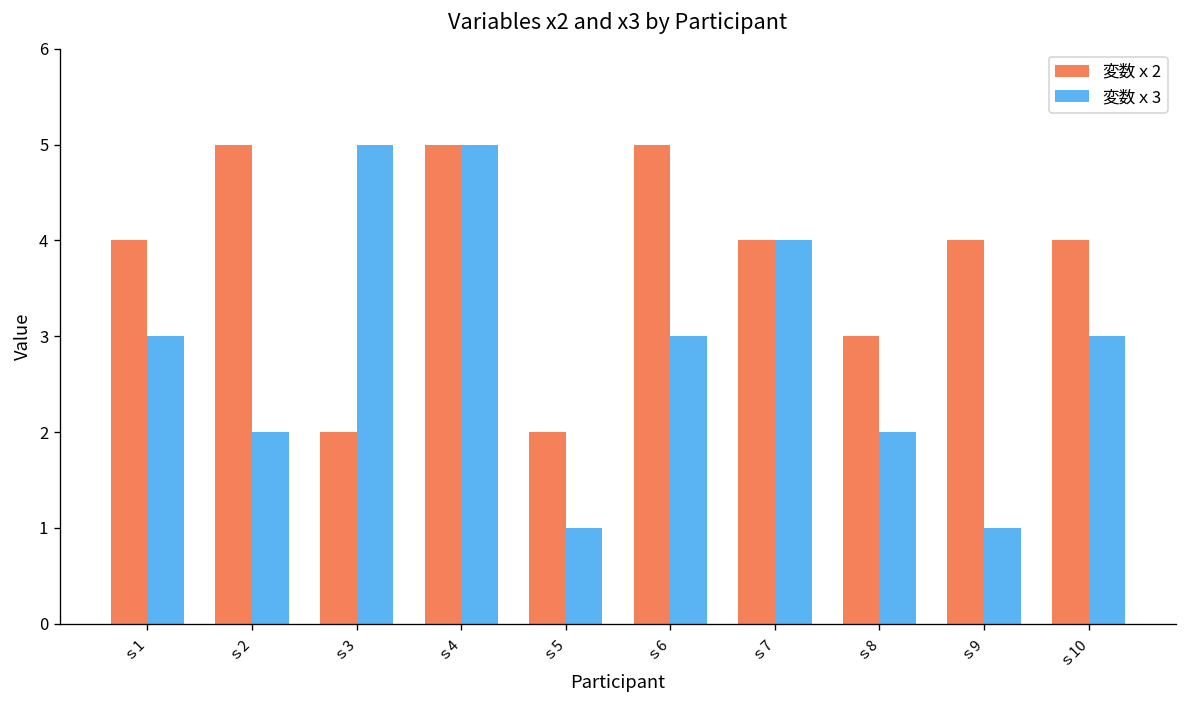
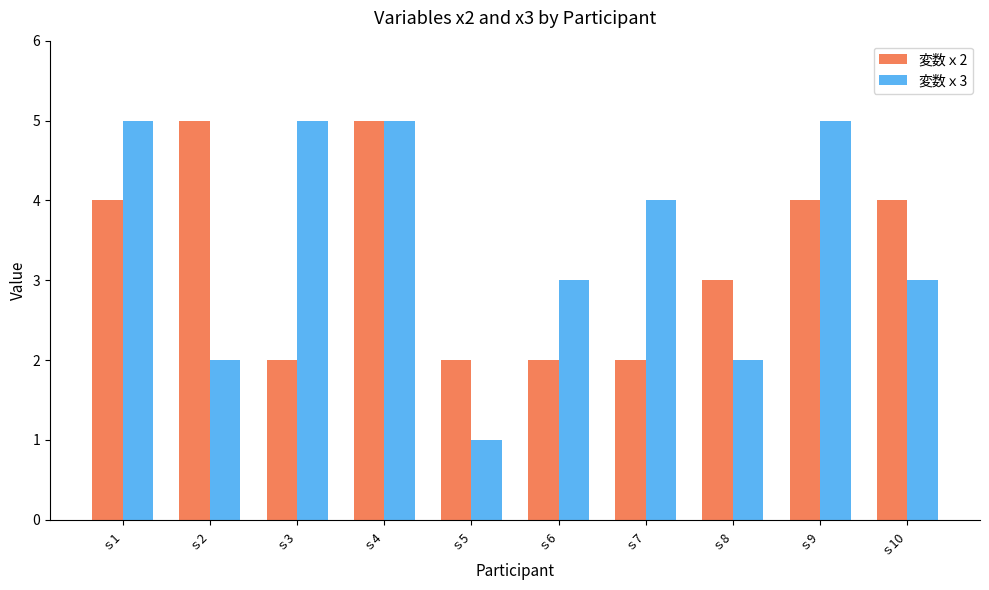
変数ｘ3, ｓ1: 3 -> 5
変数ｘ2, ｓ6: 5 -> 2
変数ｘ2, ｓ7: 4 -> 2
変数ｘ3, ｓ9: 1 -> 5
